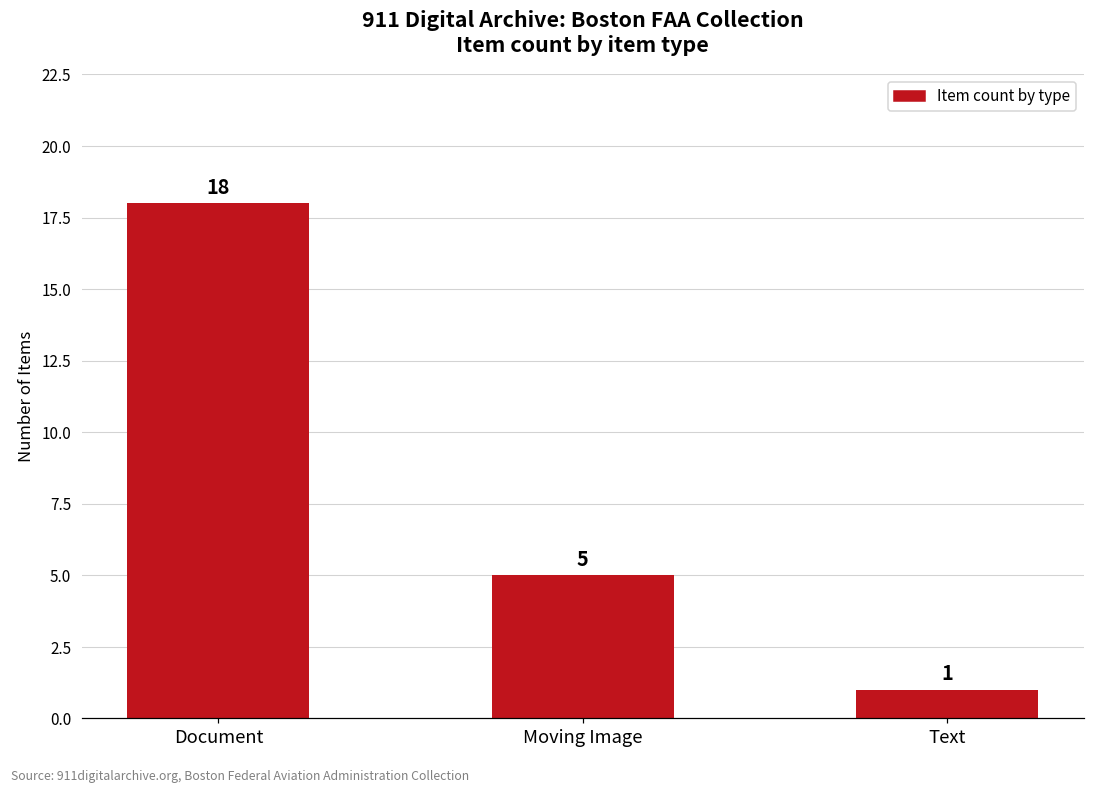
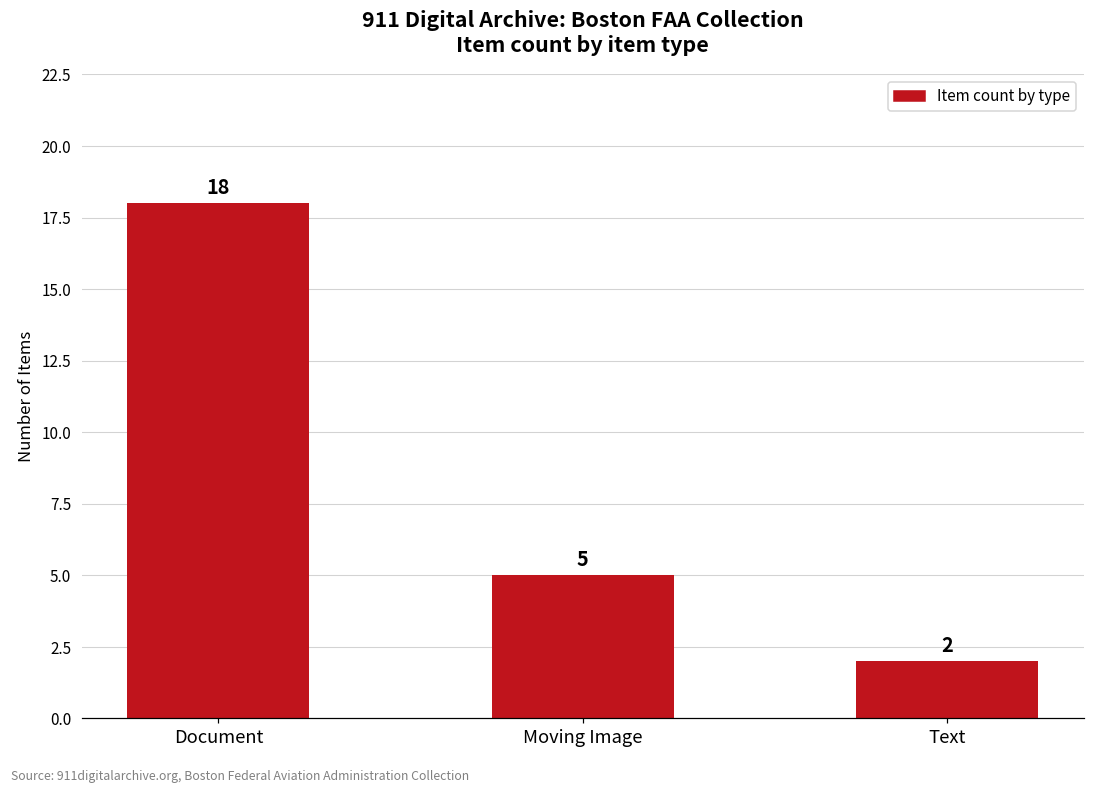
Text: 1 -> 2
